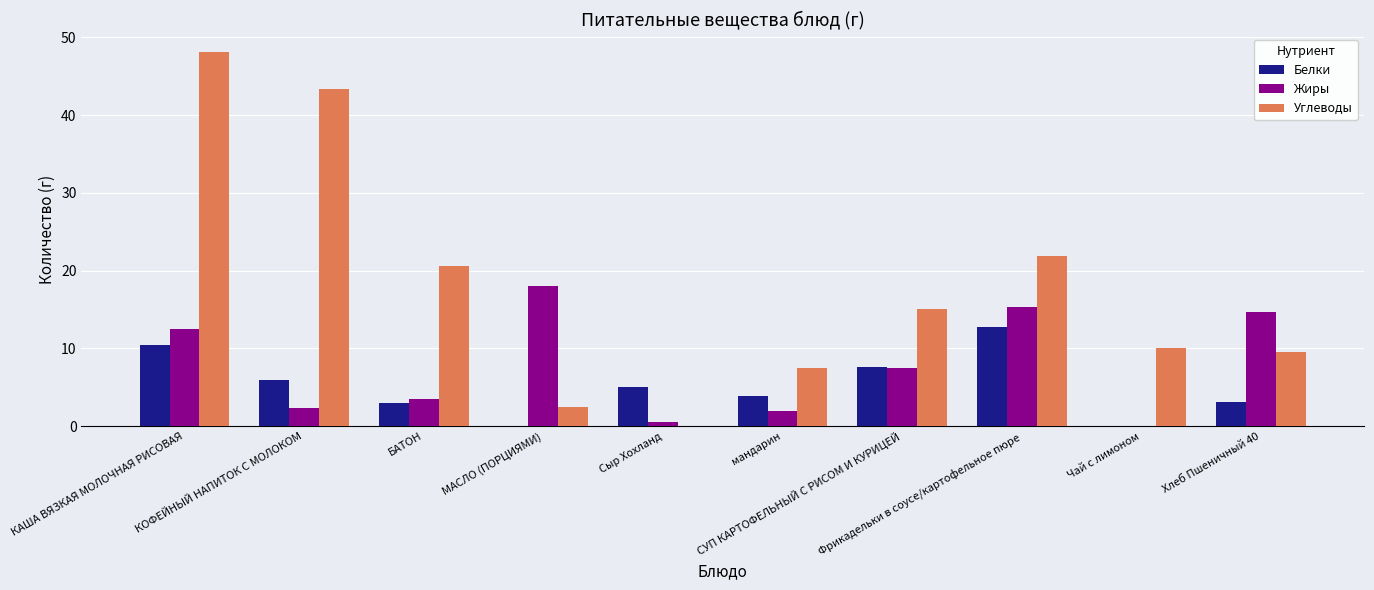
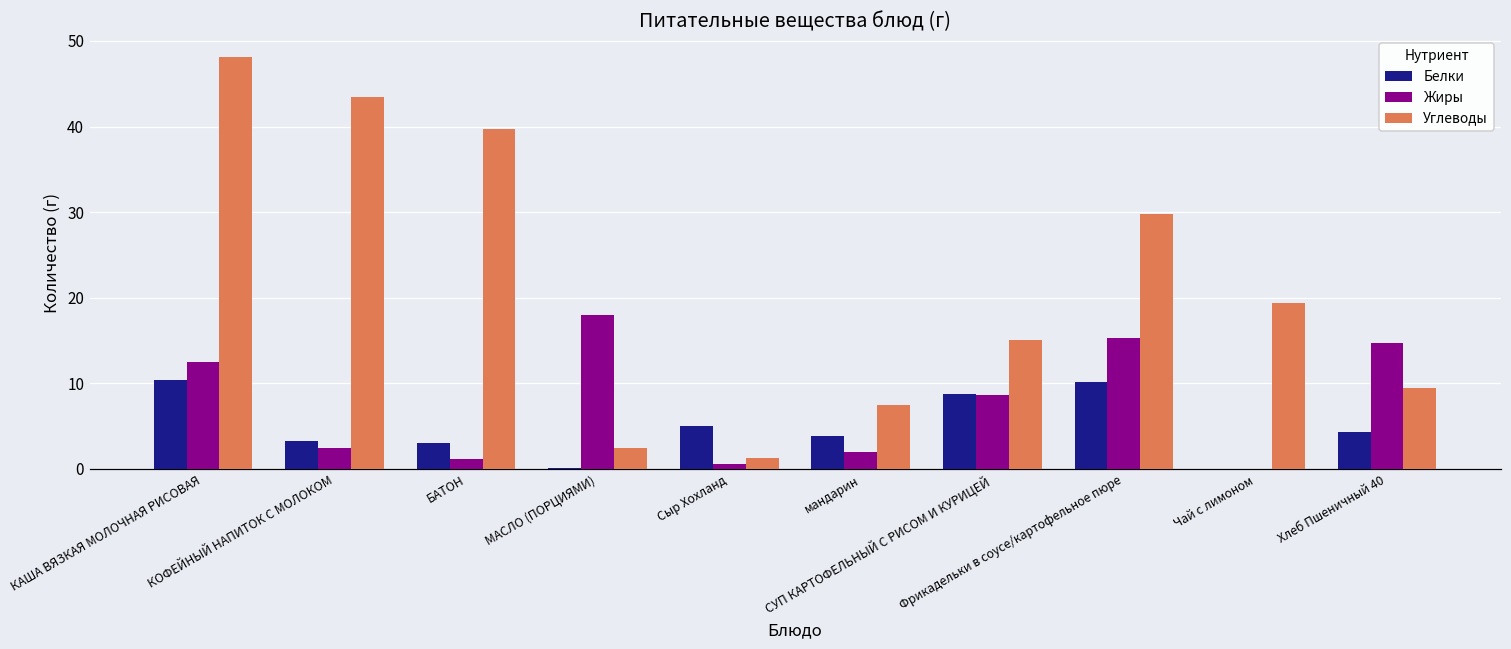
Белки, КОФЕЙНЫЙ НАПИТОК С МОЛОКОМ: 6 -> 3
Жиры, БАТОН: 4 -> 1
Углеводы, БАТОН: 21 -> 40
Углеводы, Сыр Хохланд: 0 -> 1
Белки, СУП КАРТОФЕЛЬНЫЙ С РИСОМ И КУРИЦЕЙ: 8 -> 9
Жиры, СУП КАРТОФЕЛЬНЫЙ С РИСОМ И КУРИЦЕЙ: 8 -> 9
Белки, Фрикадельки в соусе/картофельное пюре: 13 -> 10
Углеводы, Фрикадельки в соусе/картофельное пюре: 22 -> 30
Углеводы, Чай с лимоном: 10 -> 19
Белки, Хлеб Пшеничный 40: 3 -> 4
